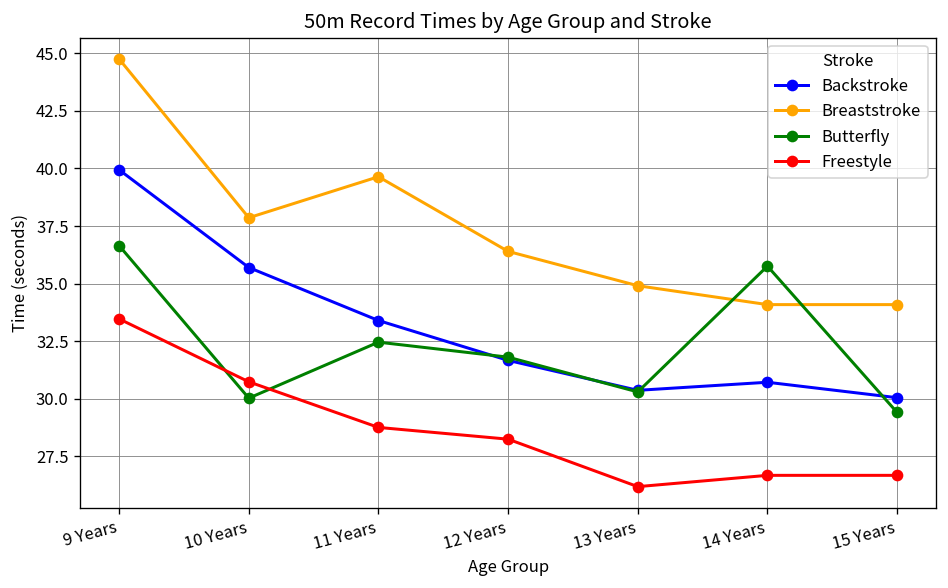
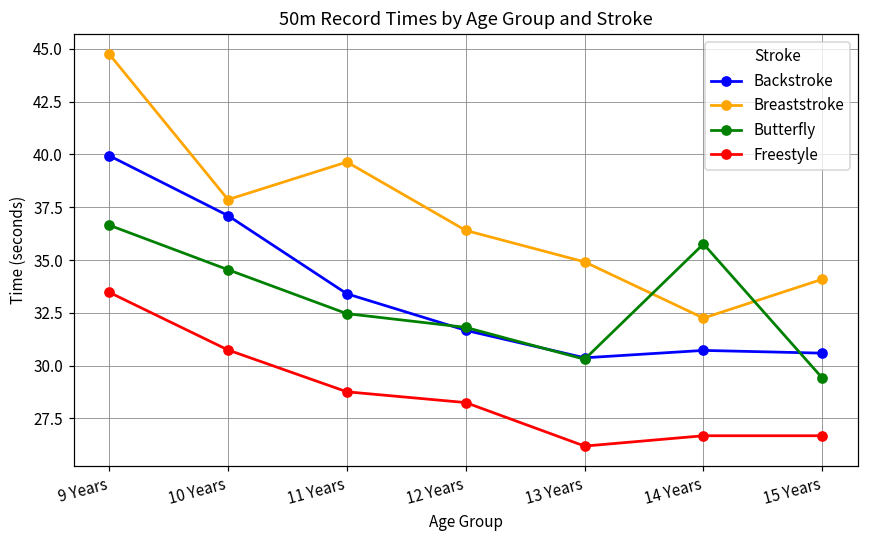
Backstroke, 10 Years: 35.7 -> 37.1
Butterfly, 10 Years: 30.0 -> 34.5
Breaststroke, 14 Years: 34.1 -> 32.3
Backstroke, 15 Years: 30.1 -> 30.6
